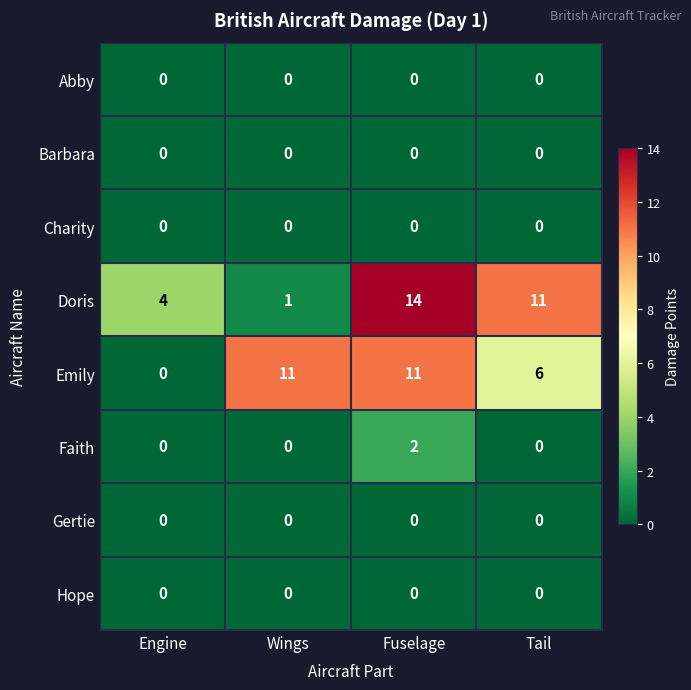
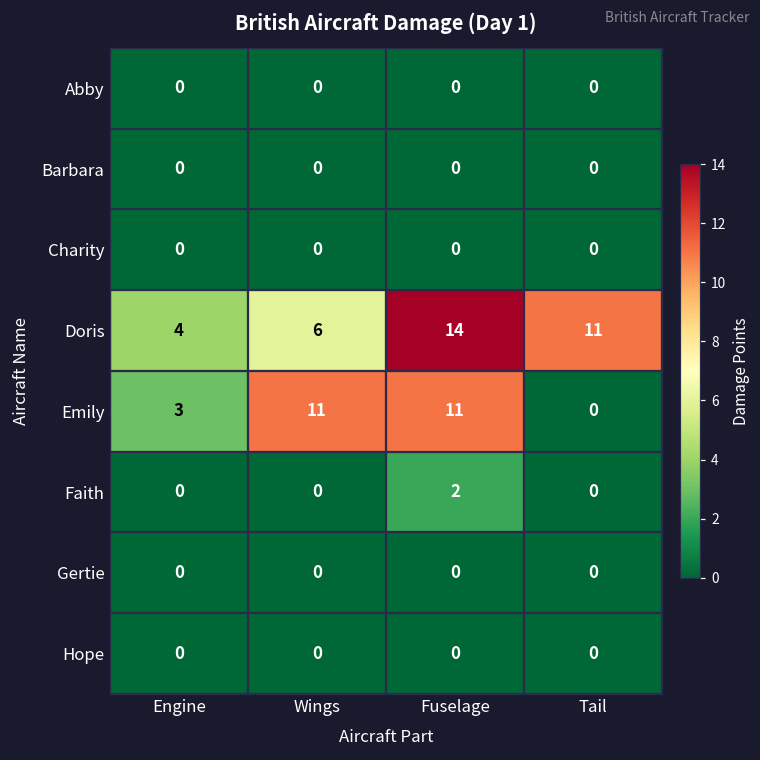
Doris, Wings: 1 -> 6
Emily, Engine: 0 -> 3
Emily, Tail: 6 -> 0
